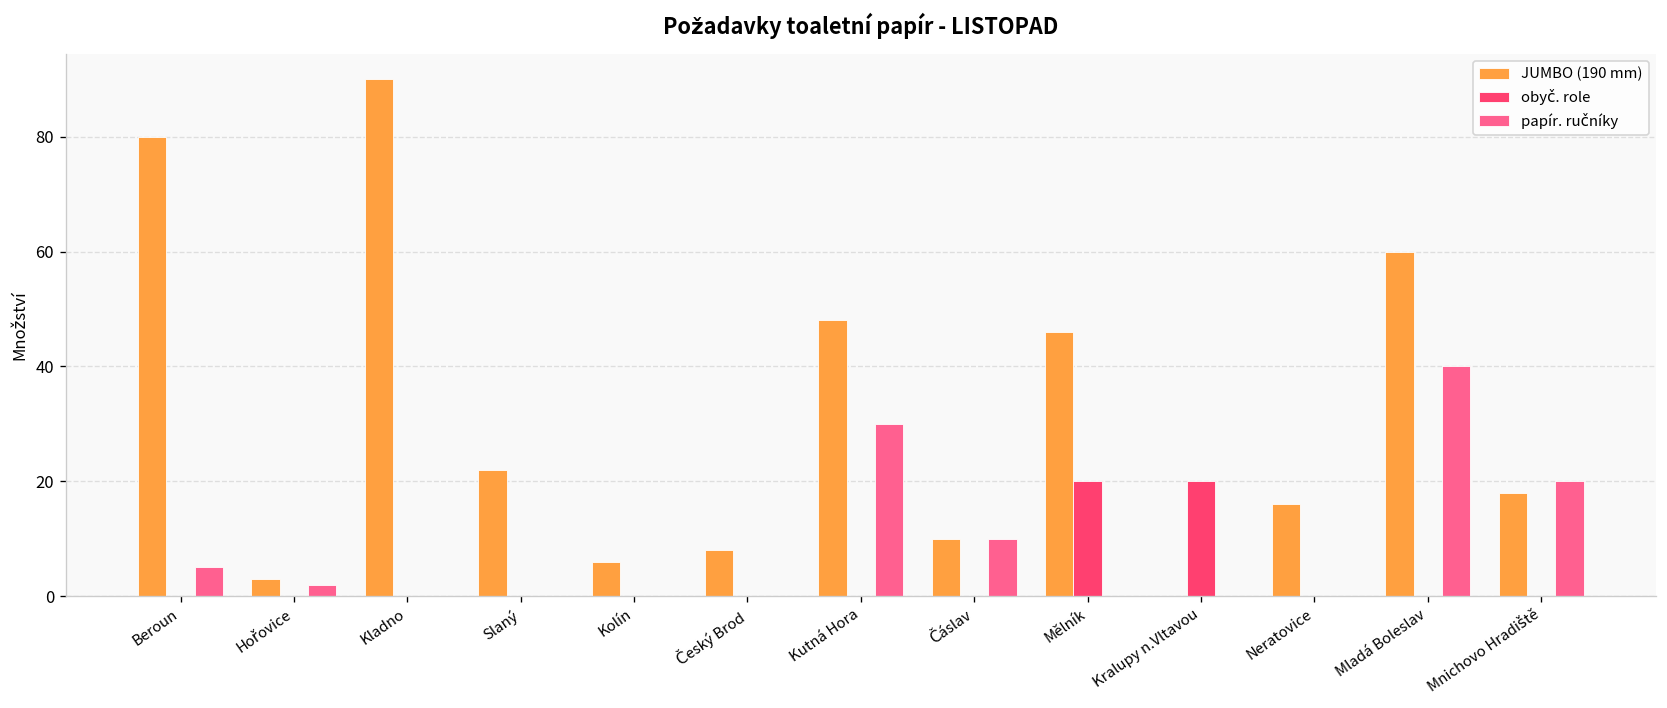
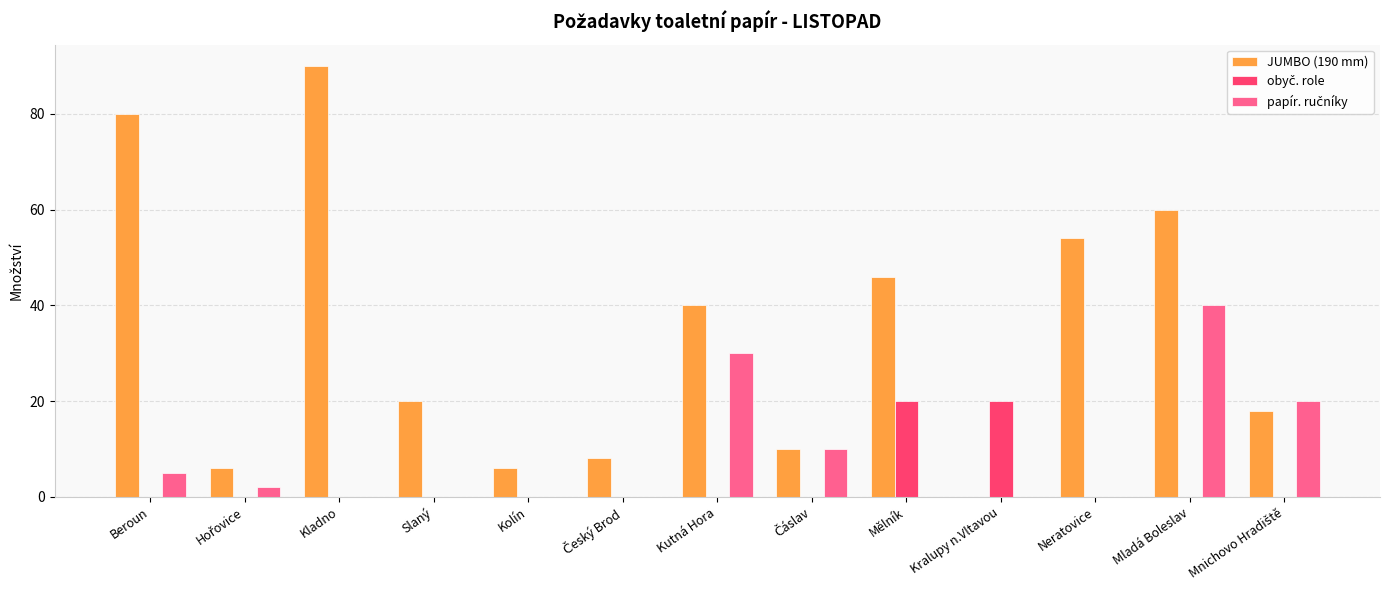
JUMBO (190 mm), Hořovice: 3 -> 6
JUMBO (190 mm), Slaný: 22 -> 20
JUMBO (190 mm), Kutná Hora: 48 -> 40
JUMBO (190 mm), Neratovice: 16 -> 54
